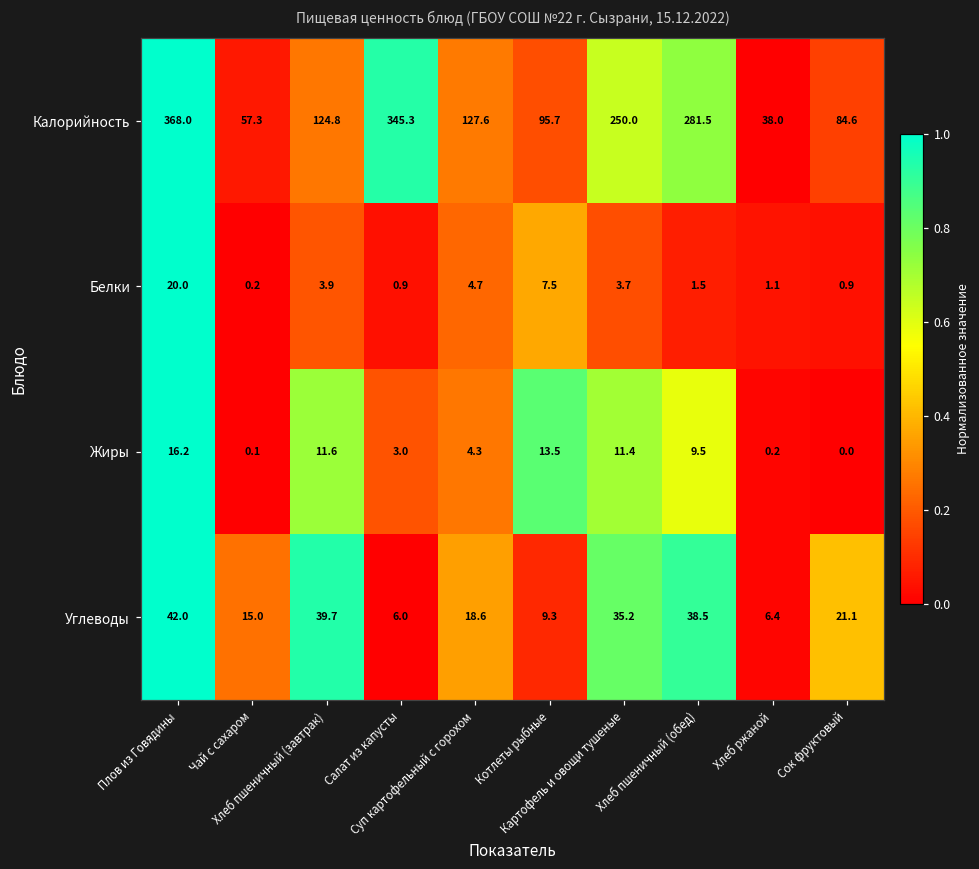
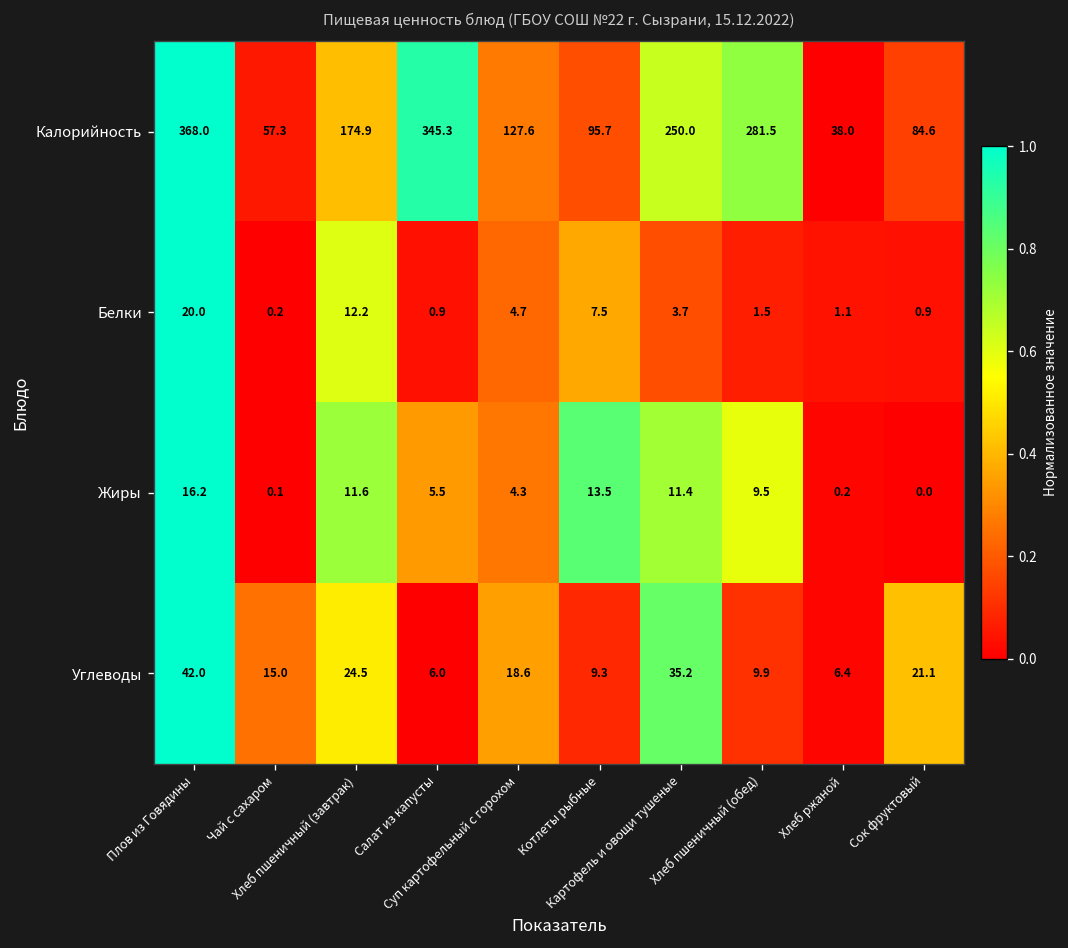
Калорийность, Хлеб пшеничный (завтрак): 124.8 -> 174.9
Белки, Хлеб пшеничный (завтрак): 3.9 -> 12.2
Жиры, Салат из капусты: 3.0 -> 5.5
Углеводы, Хлеб пшеничный (завтрак): 39.7 -> 24.5
Углеводы, Хлеб пшеничный (обед): 38.5 -> 9.9
